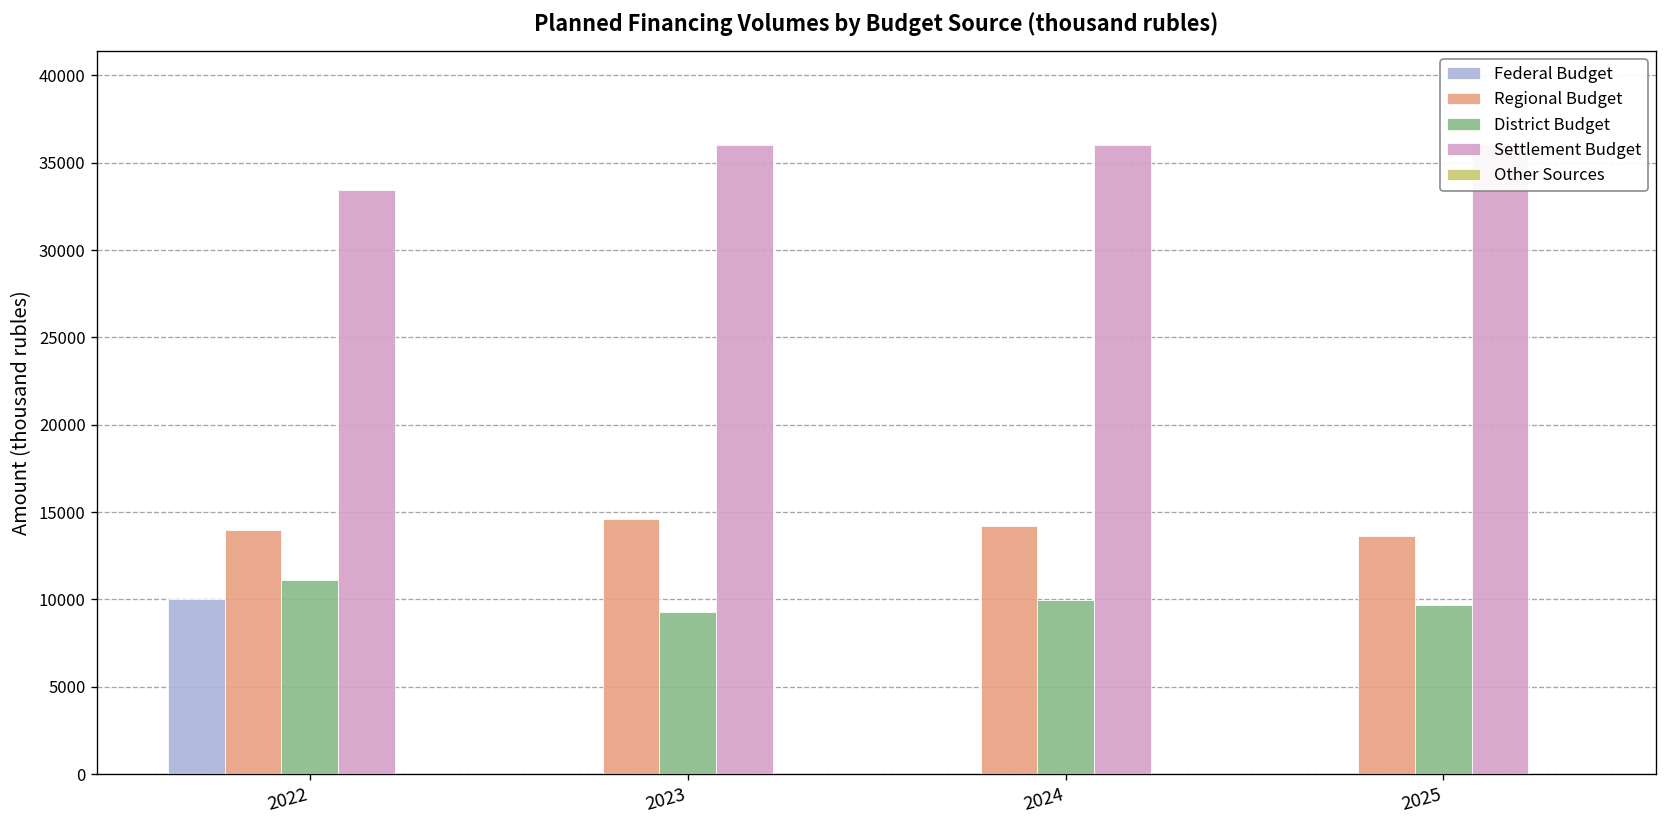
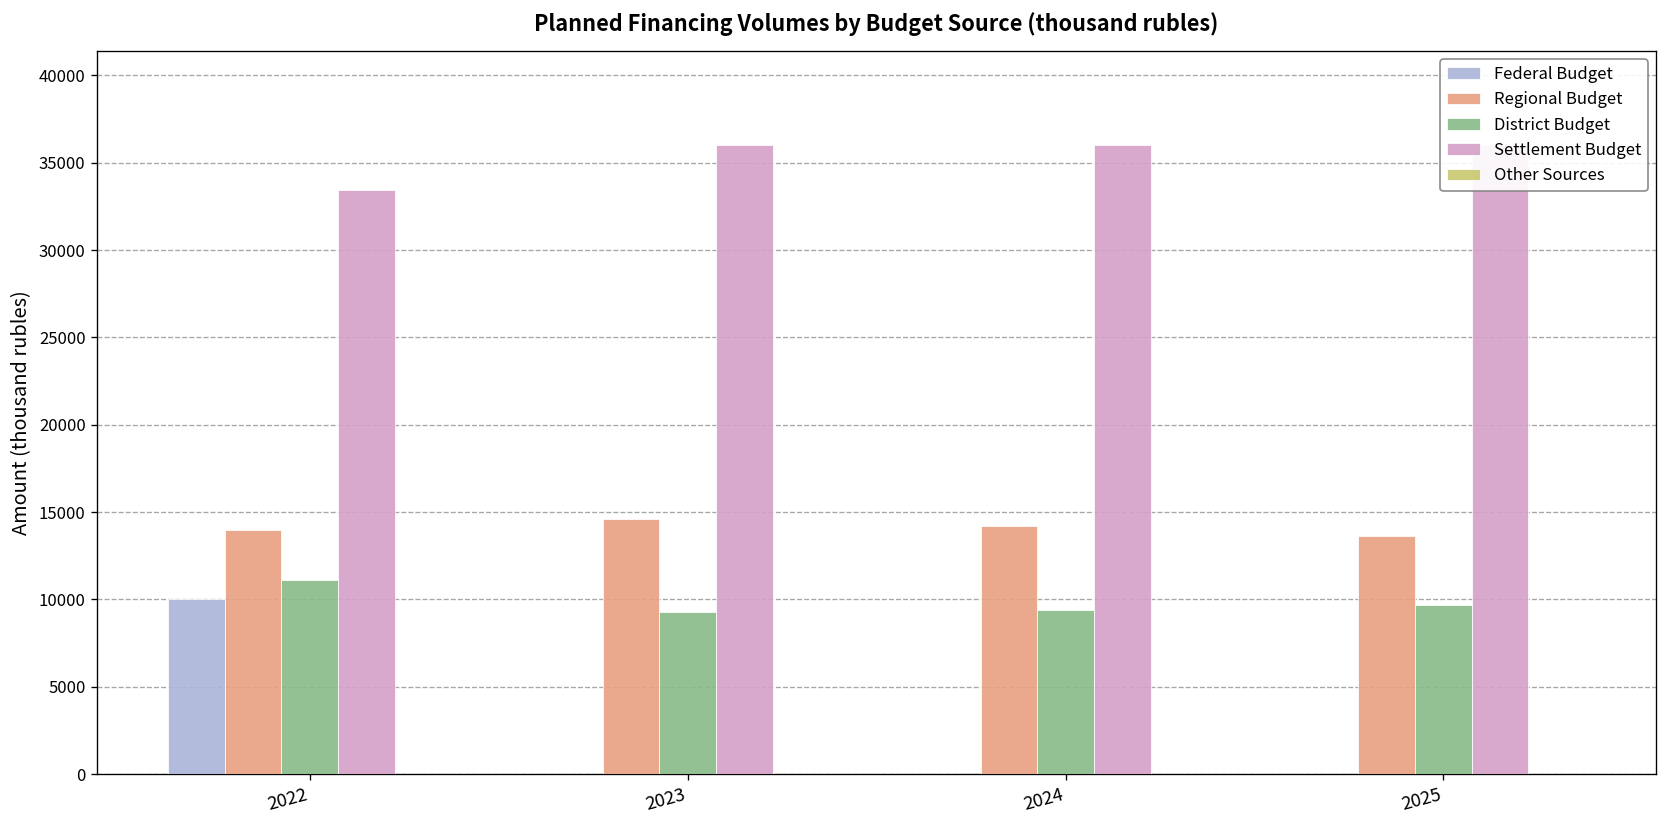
District Budget, 2024: 10000 -> 9400
